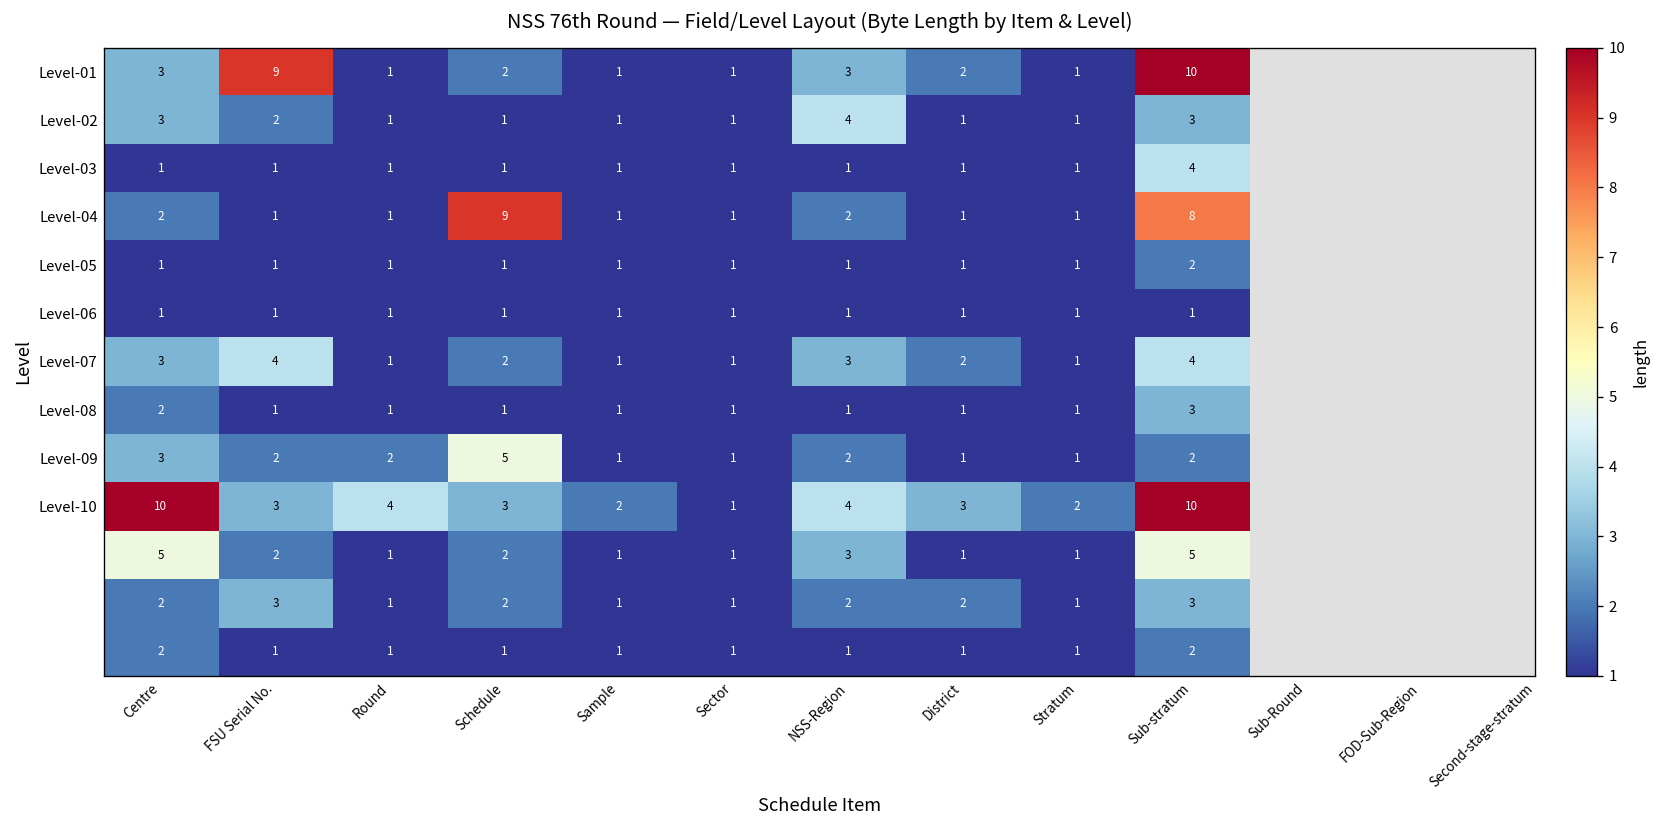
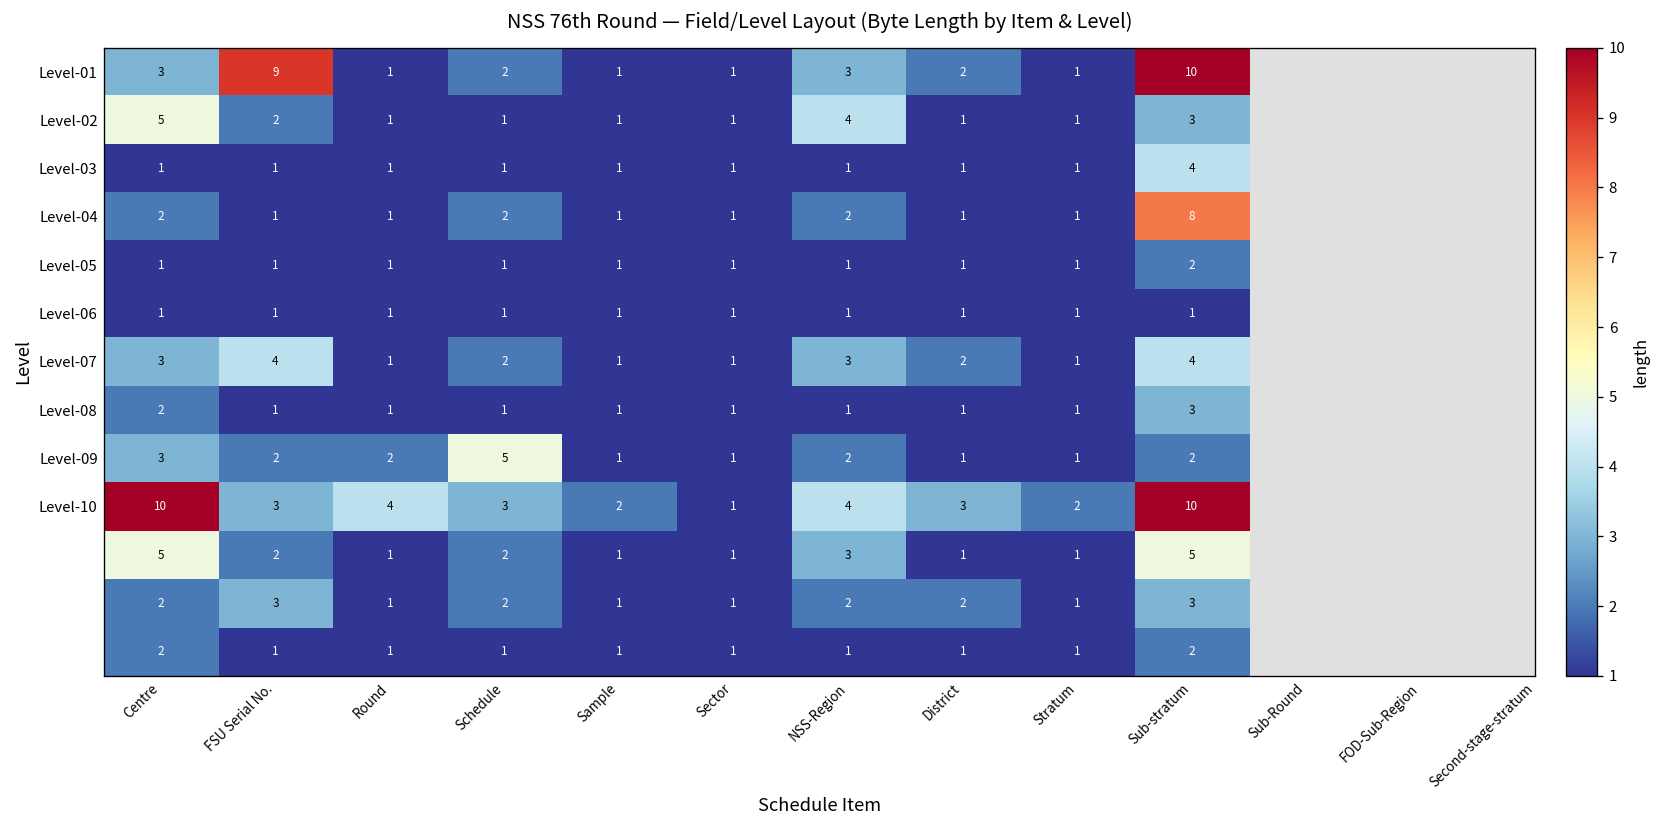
Level-02, Centre: 3 -> 5
Level-04, Schedule: 9 -> 2
